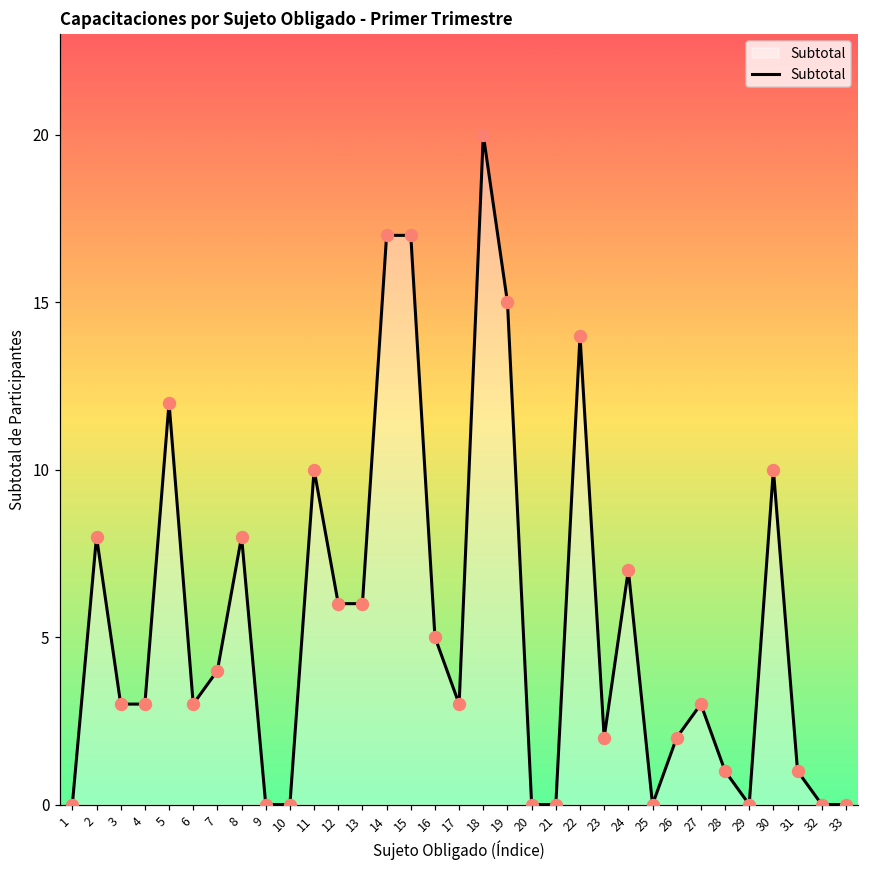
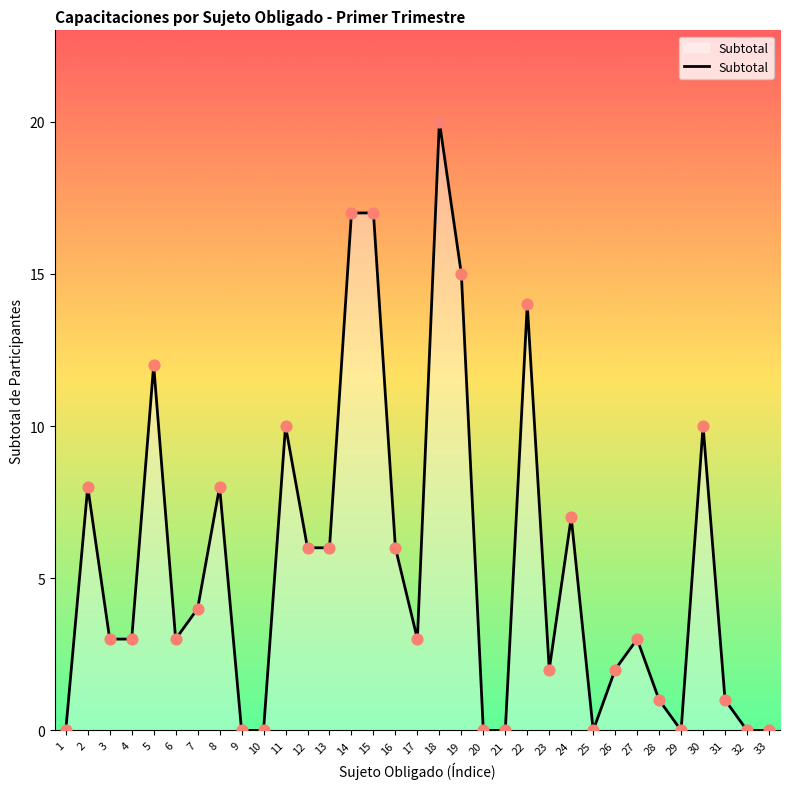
16: 5 -> 6
